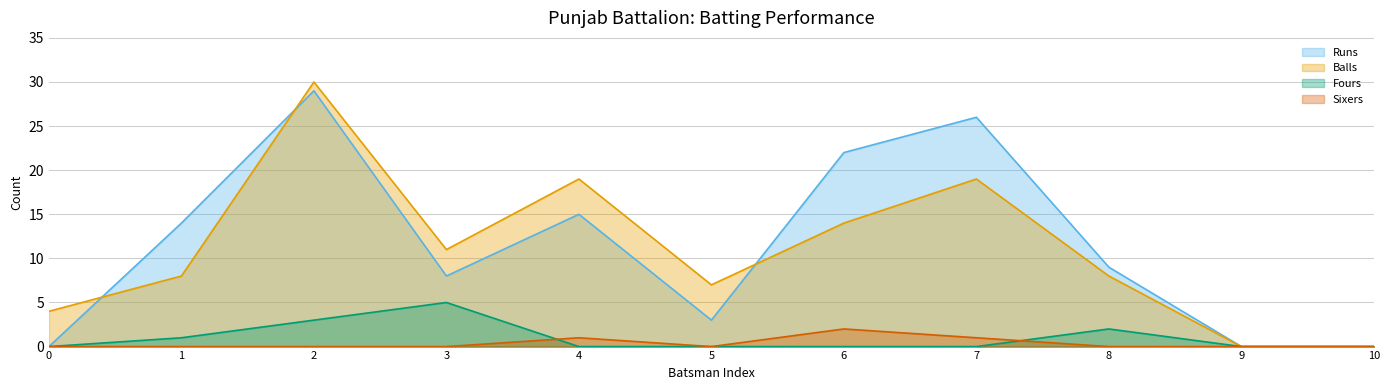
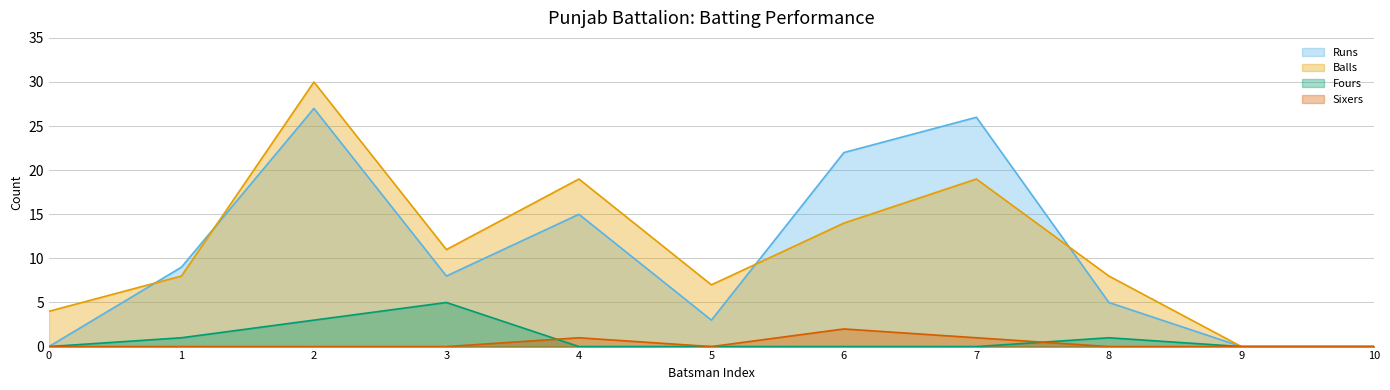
Runs, 1: 14 -> 9
Runs, 2: 29 -> 27
Runs, 8: 9 -> 5
Fours, 8: 2 -> 1
